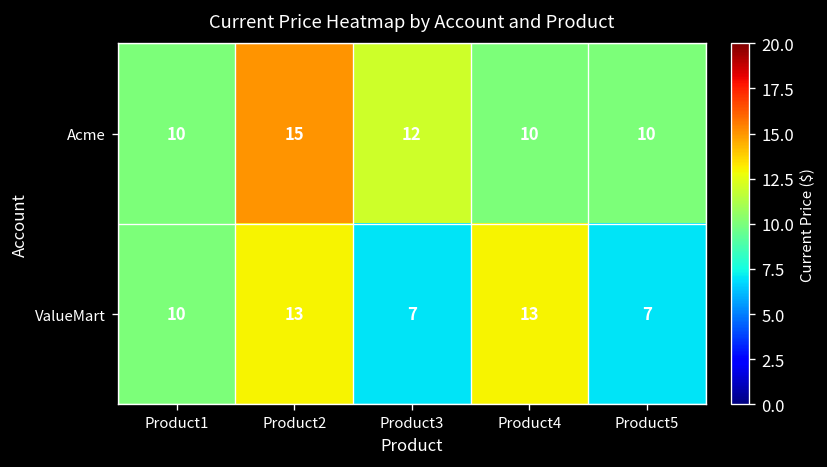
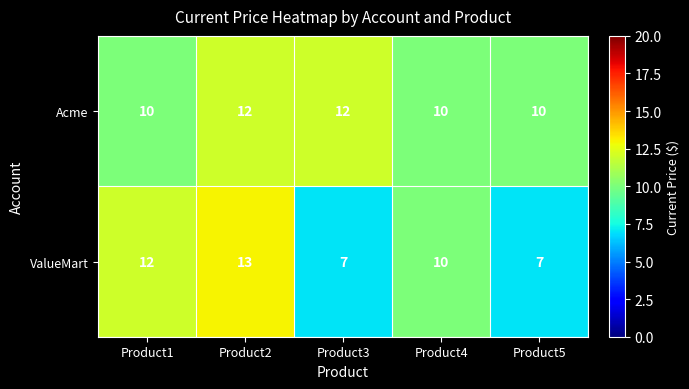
Acme, Product2: 15 -> 12
ValueMart, Product1: 10 -> 12
ValueMart, Product4: 13 -> 10
